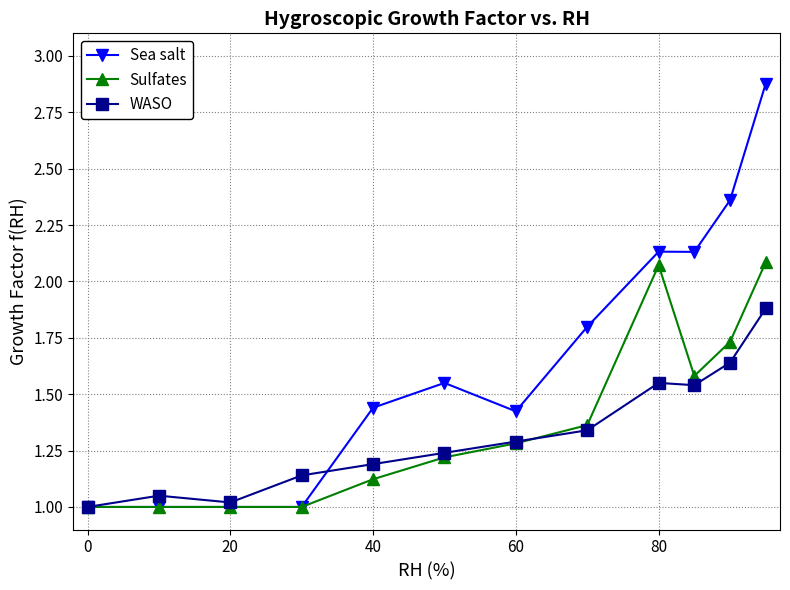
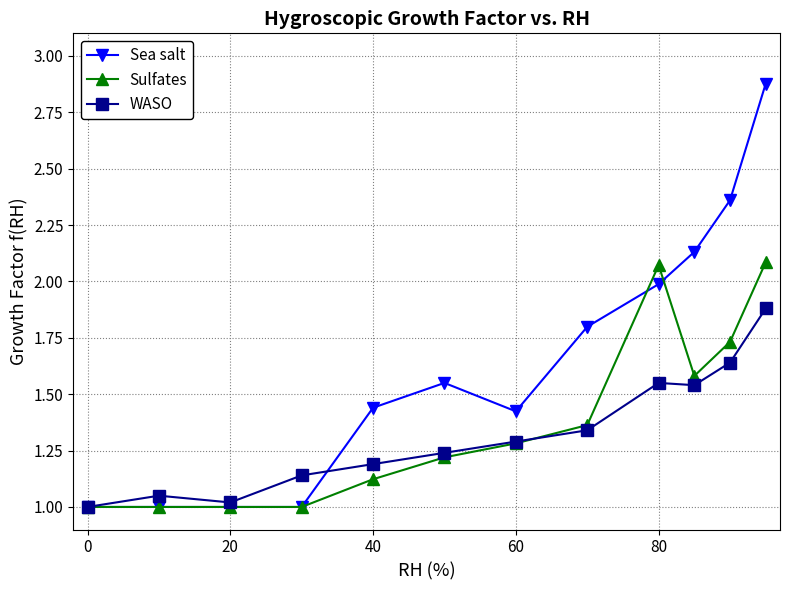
Sea salt, 80: 2.13 -> 1.99
